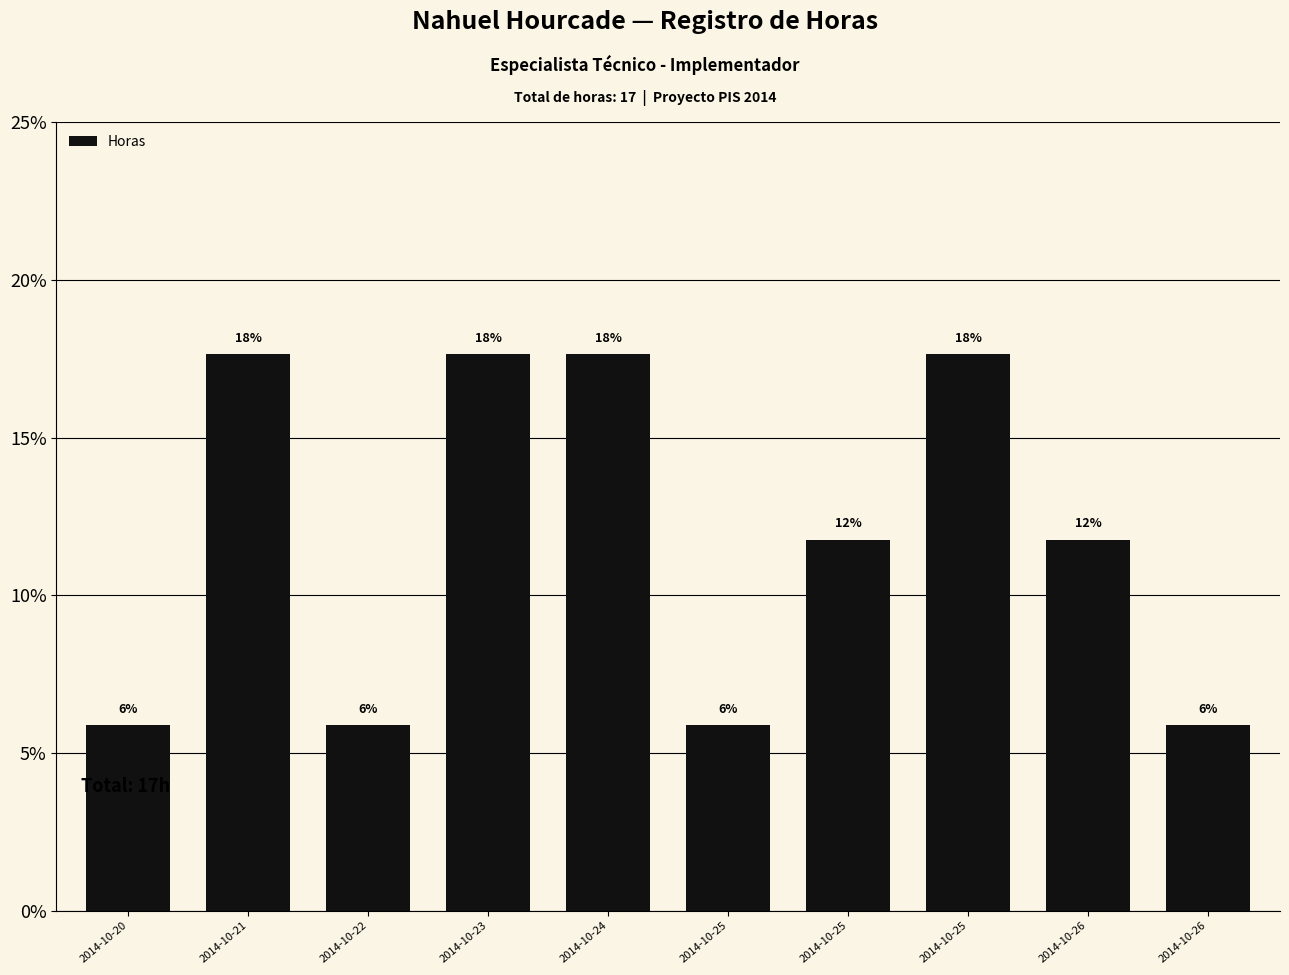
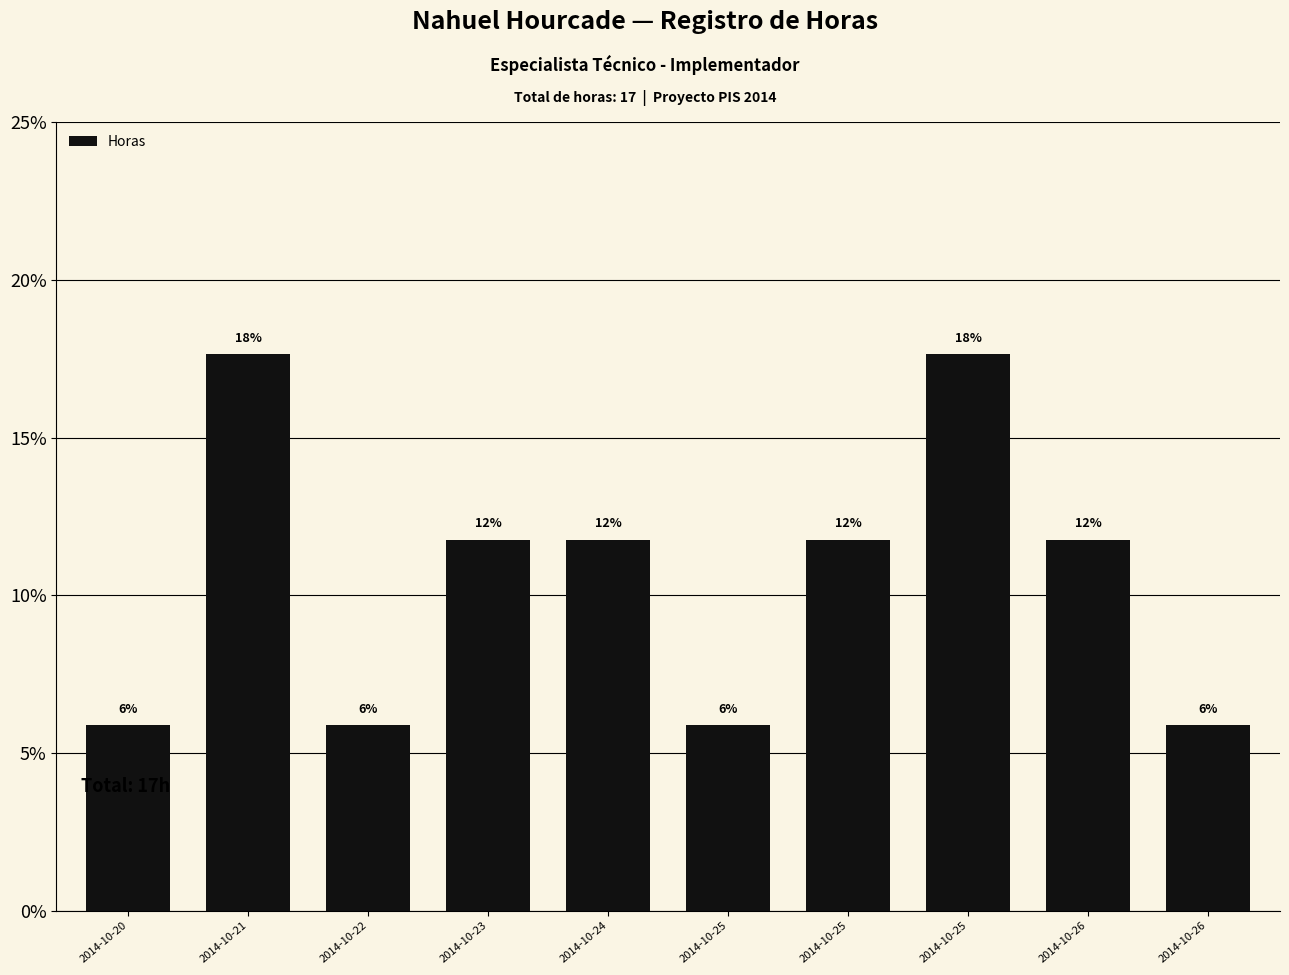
2014-10-23: 18% -> 12%
2014-10-24: 18% -> 12%
